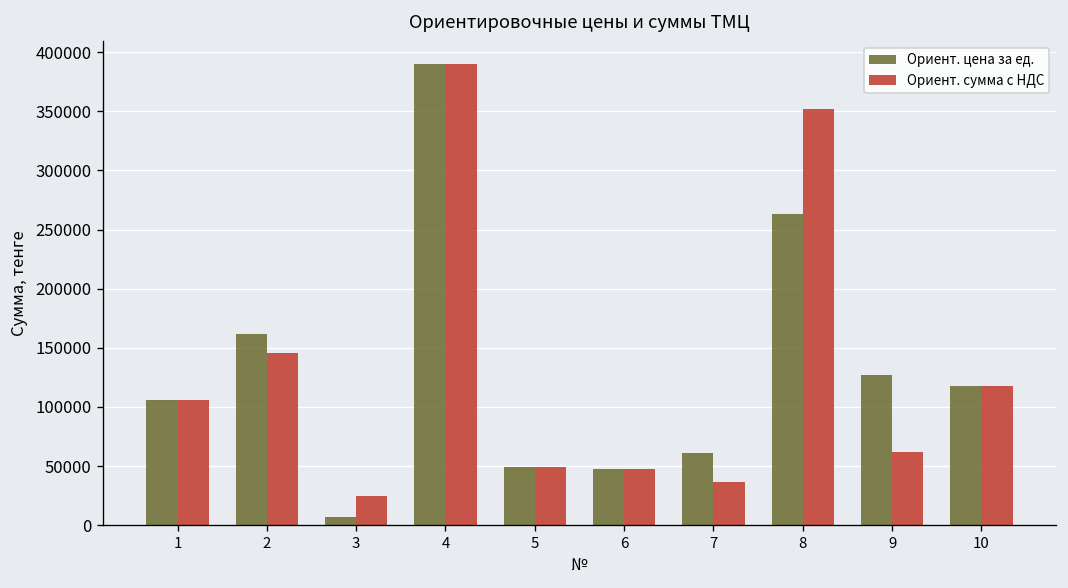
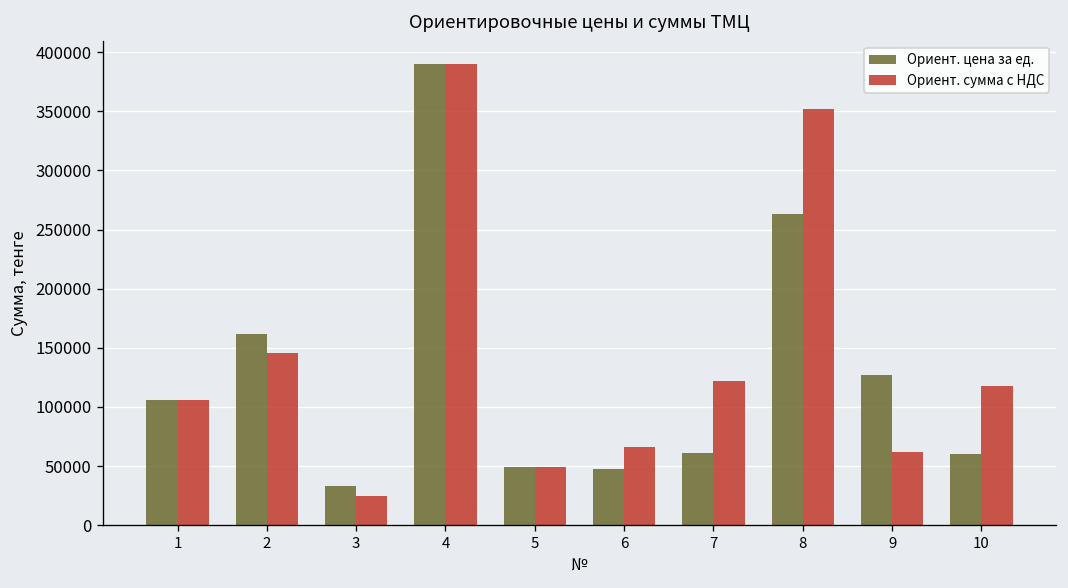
Ориент. цена за ед., 3: 10000 -> 30000
Ориент. сумма с НДС, 6: 50000 -> 70000
Ориент. сумма с НДС, 7: 40000 -> 120000
Ориент. цена за ед., 10: 120000 -> 60000
